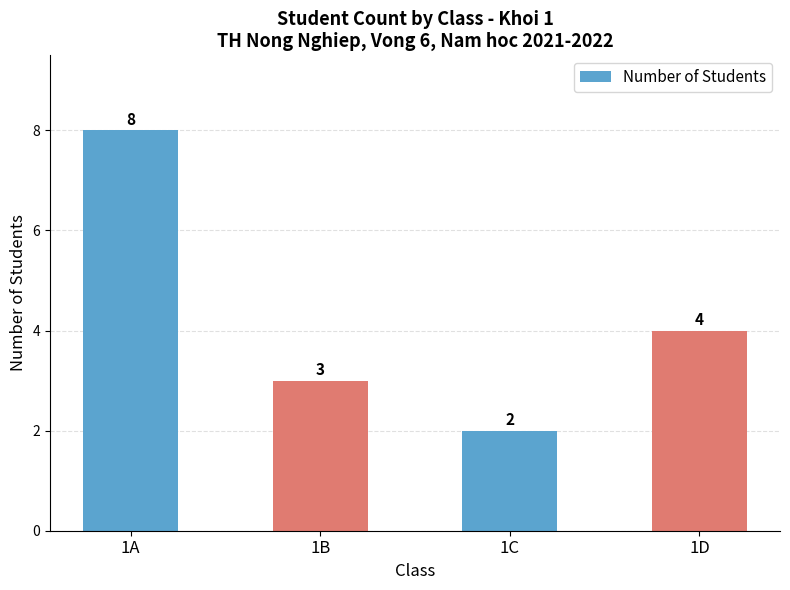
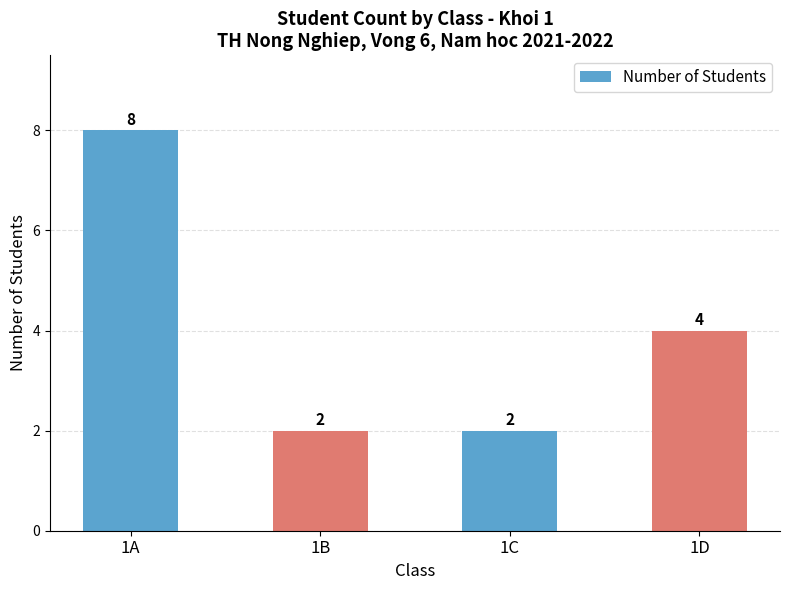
1B: 3 -> 2
